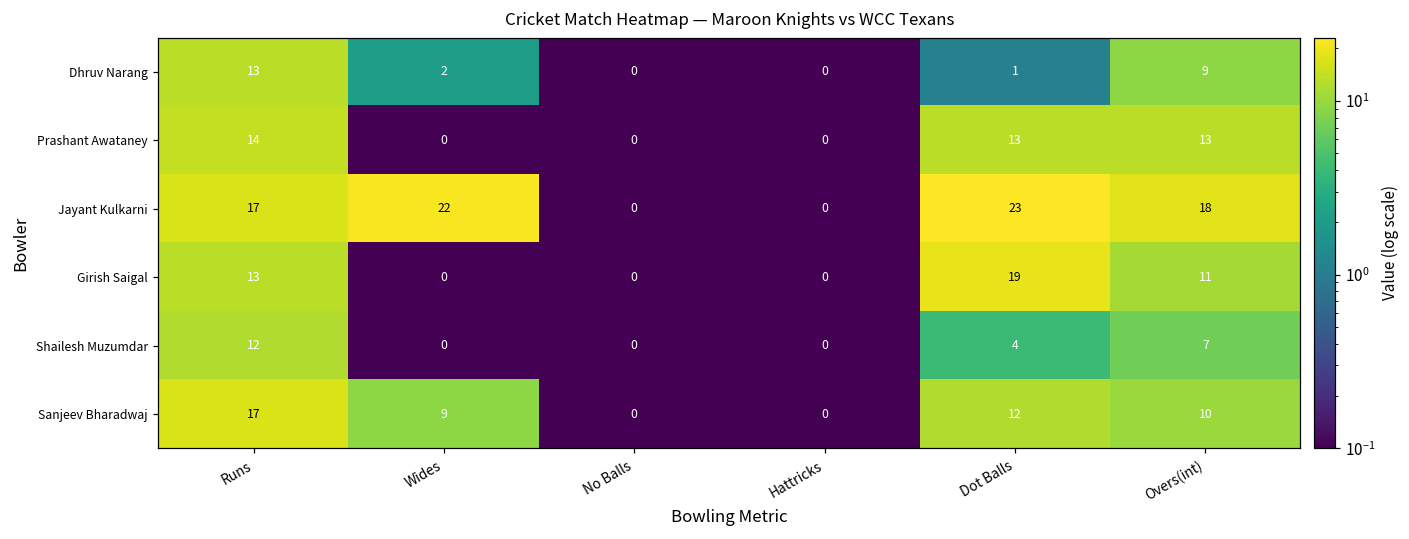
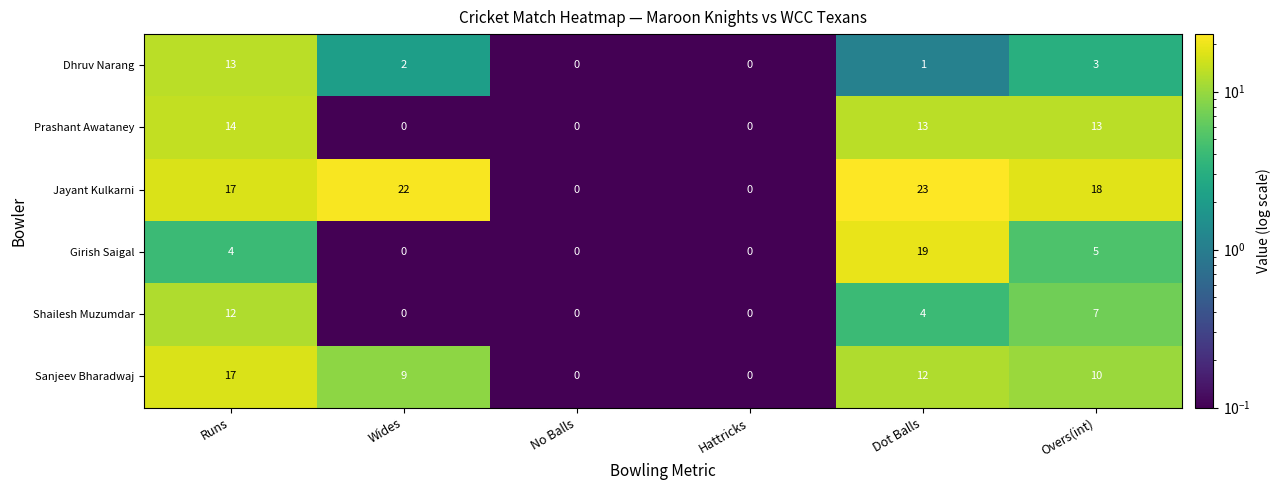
Dhruv Narang, Overs(int): 9 -> 3
Girish Saigal, Runs: 13 -> 4
Girish Saigal, Overs(int): 11 -> 5
